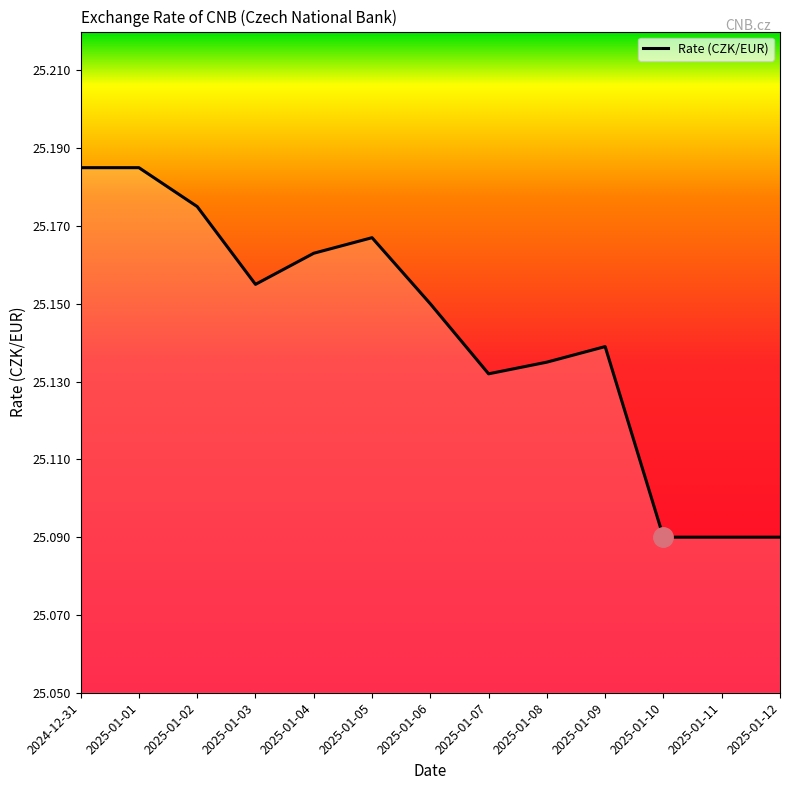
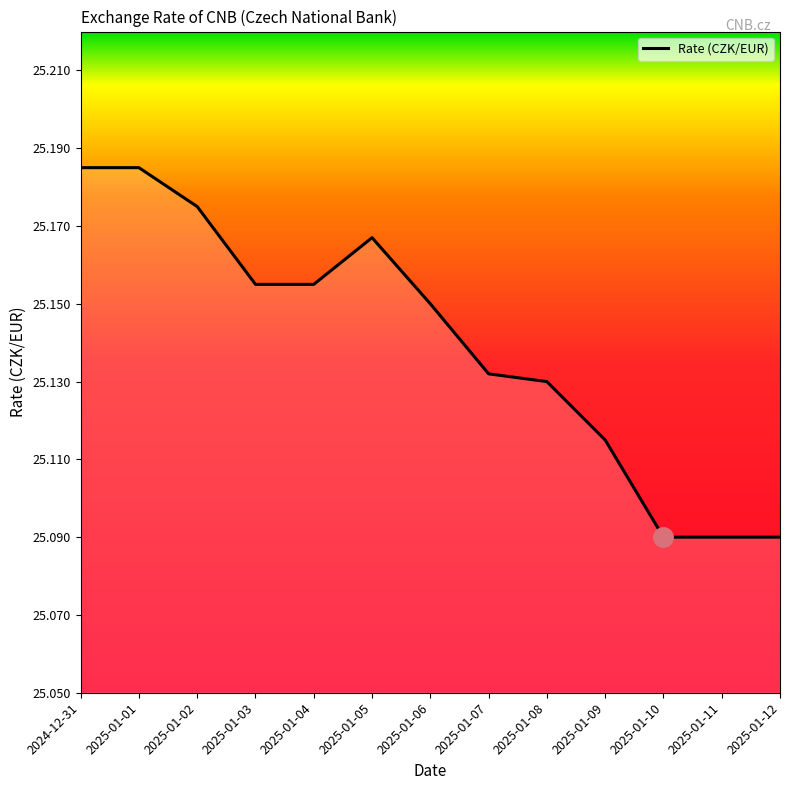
Rate (CZK/EUR), 2025-01-04: 25.163 -> 25.155
Rate (CZK/EUR), 2025-01-08: 25.135 -> 25.130
Rate (CZK/EUR), 2025-01-09: 25.139 -> 25.115
